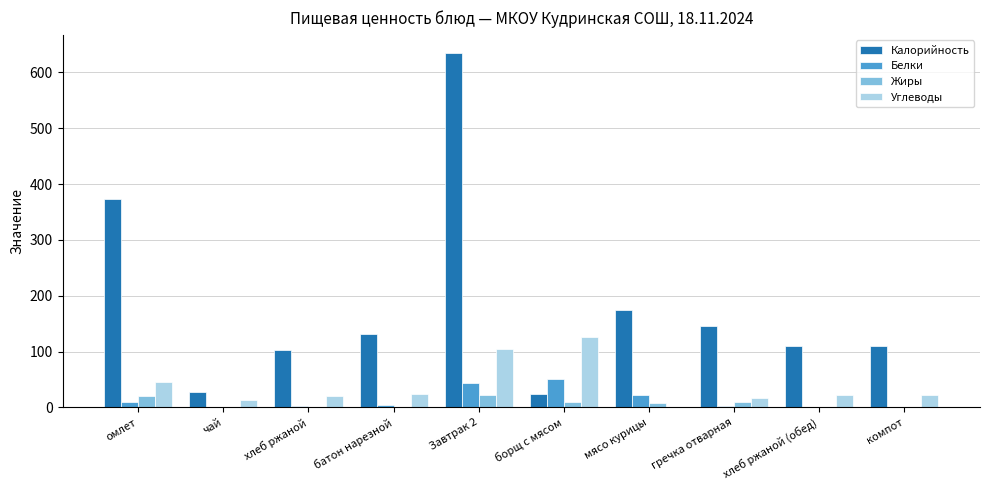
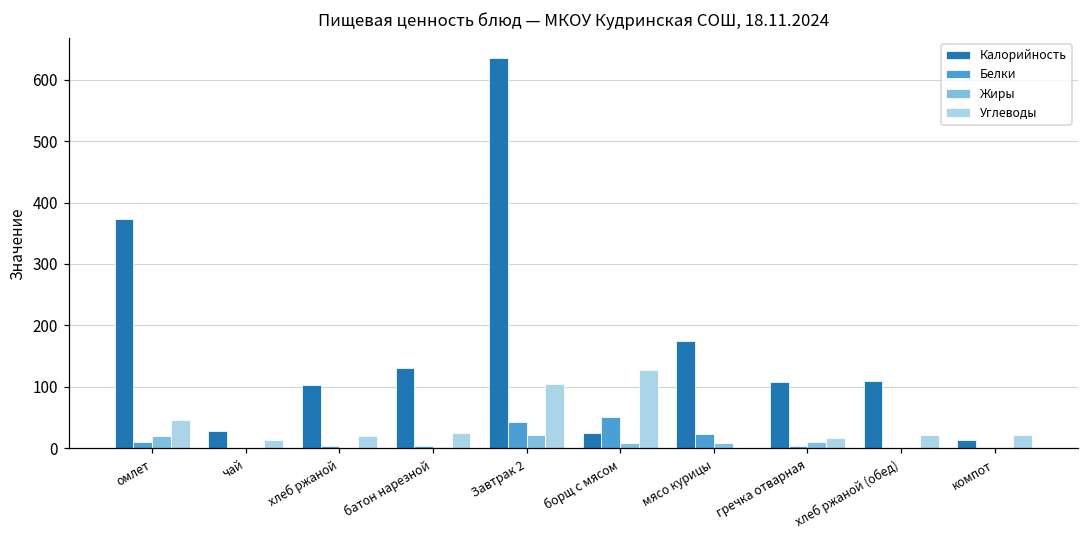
Калорийность, гречка отварная: 150 -> 110
Калорийность, компот: 110 -> 10
